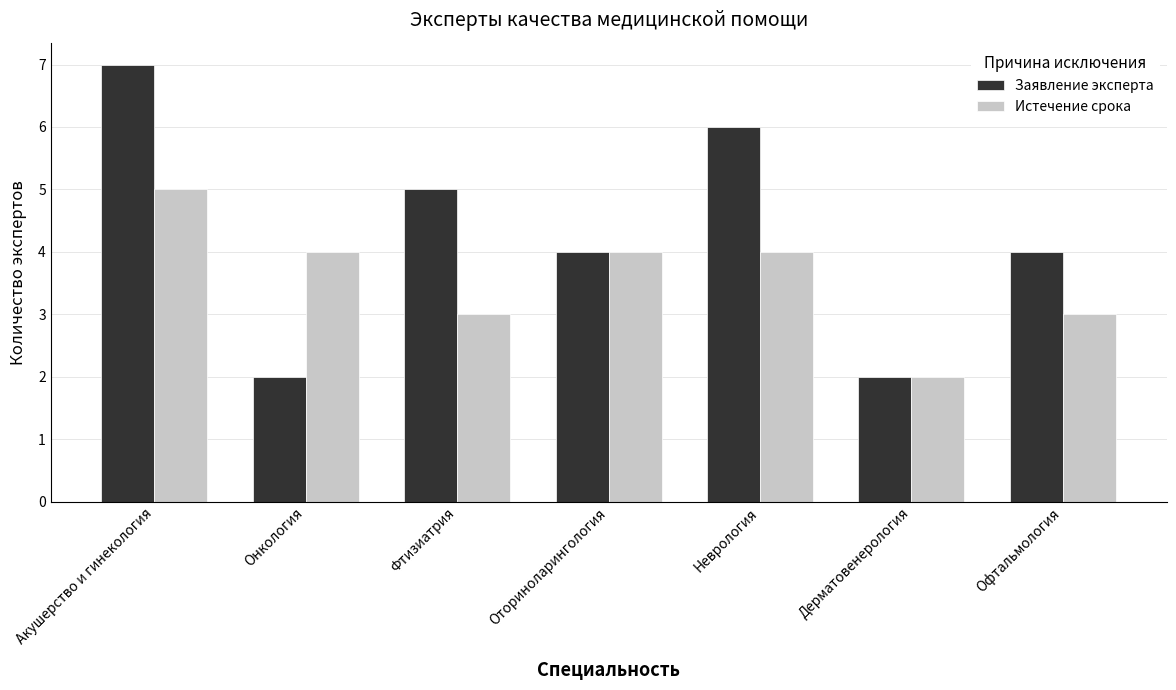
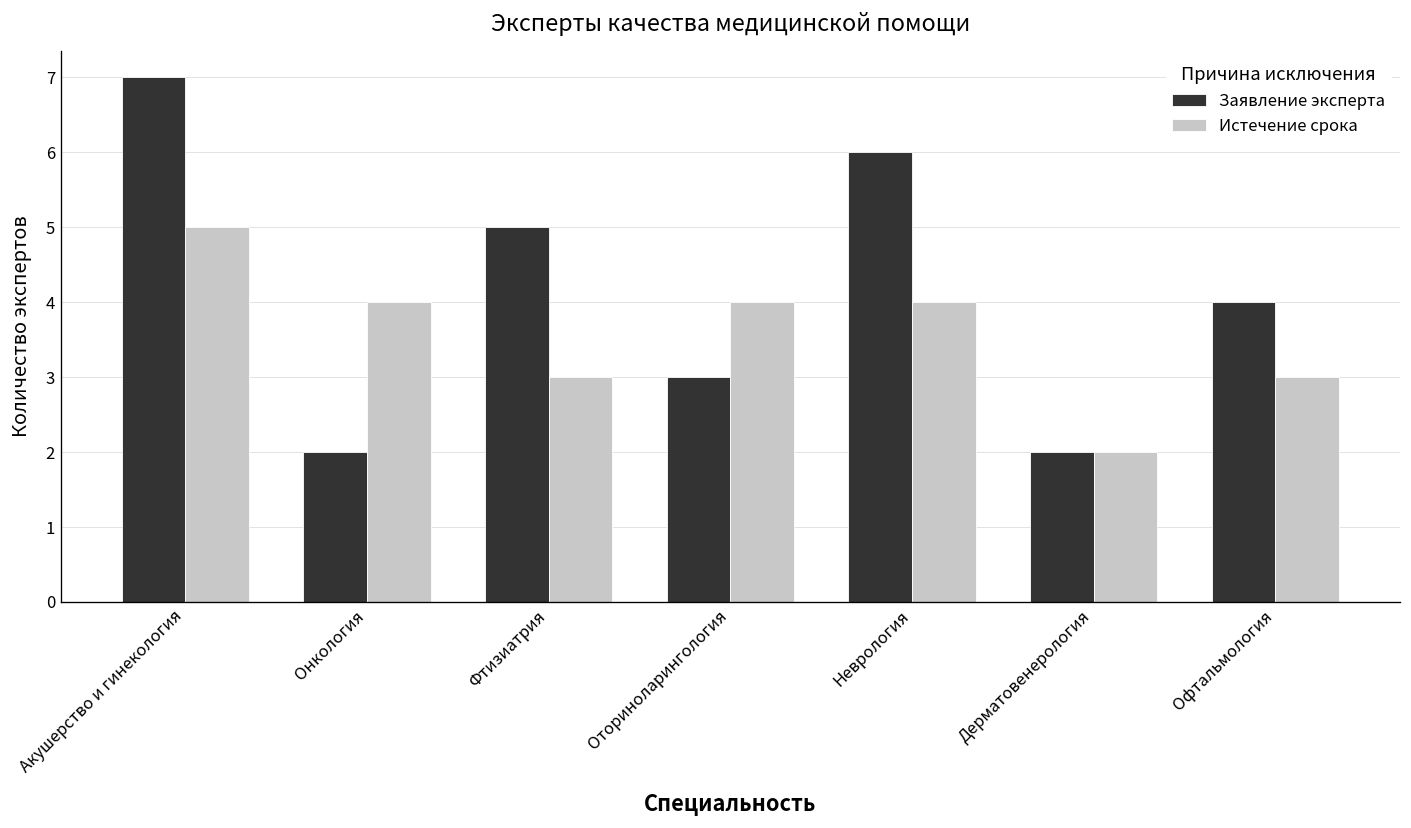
Заявление эксперта, Оториноларингология: 4 -> 3
